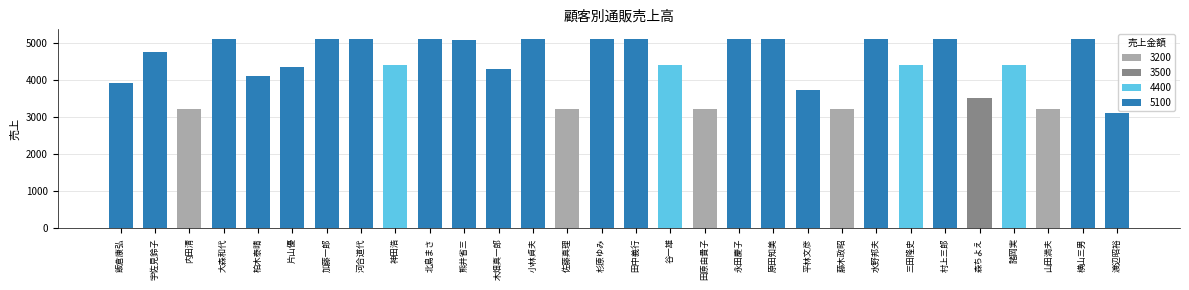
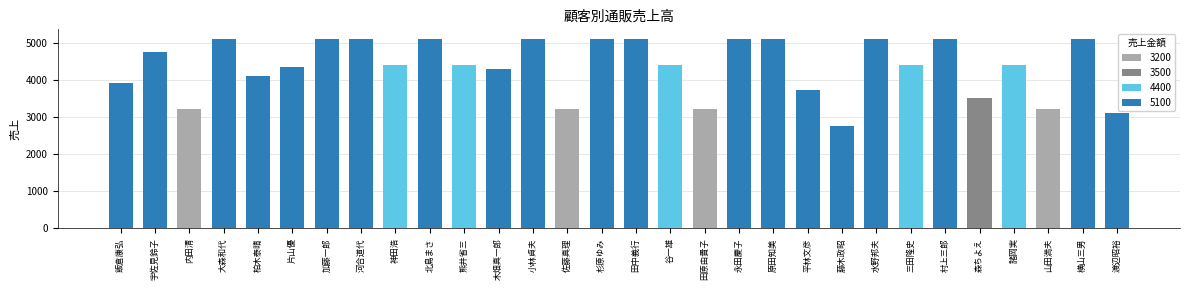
熊井省三: 5100 -> 4400
藤木政昭: 3200 -> 2800
